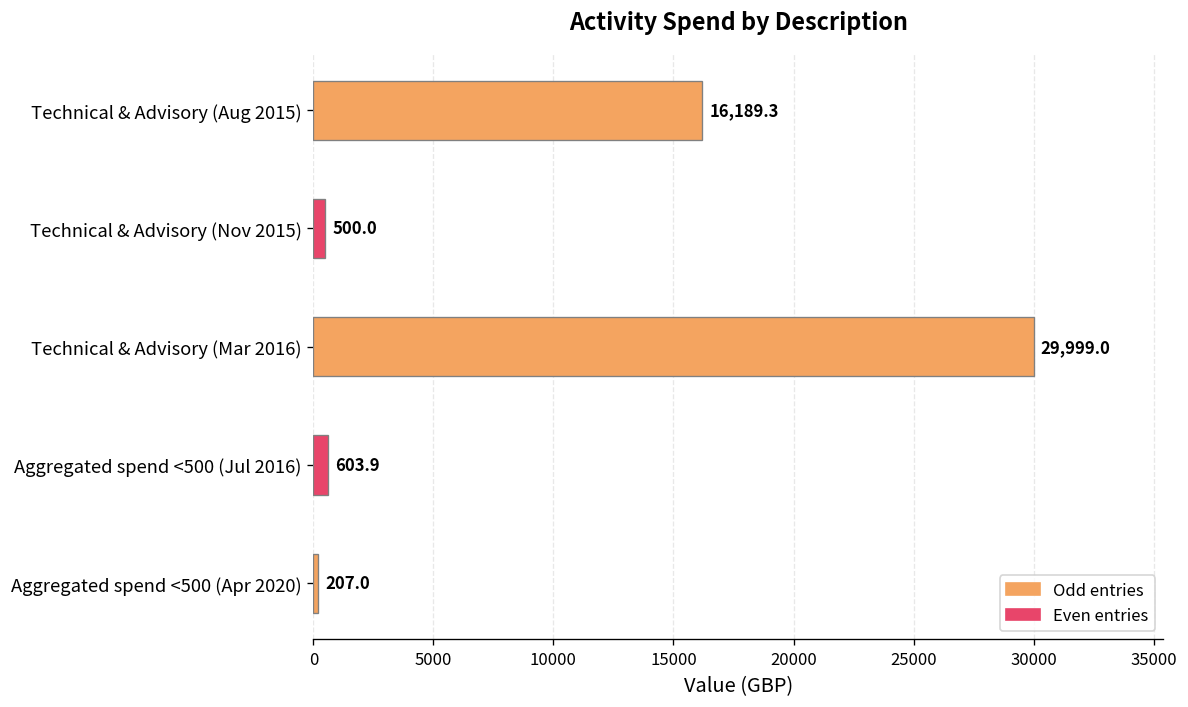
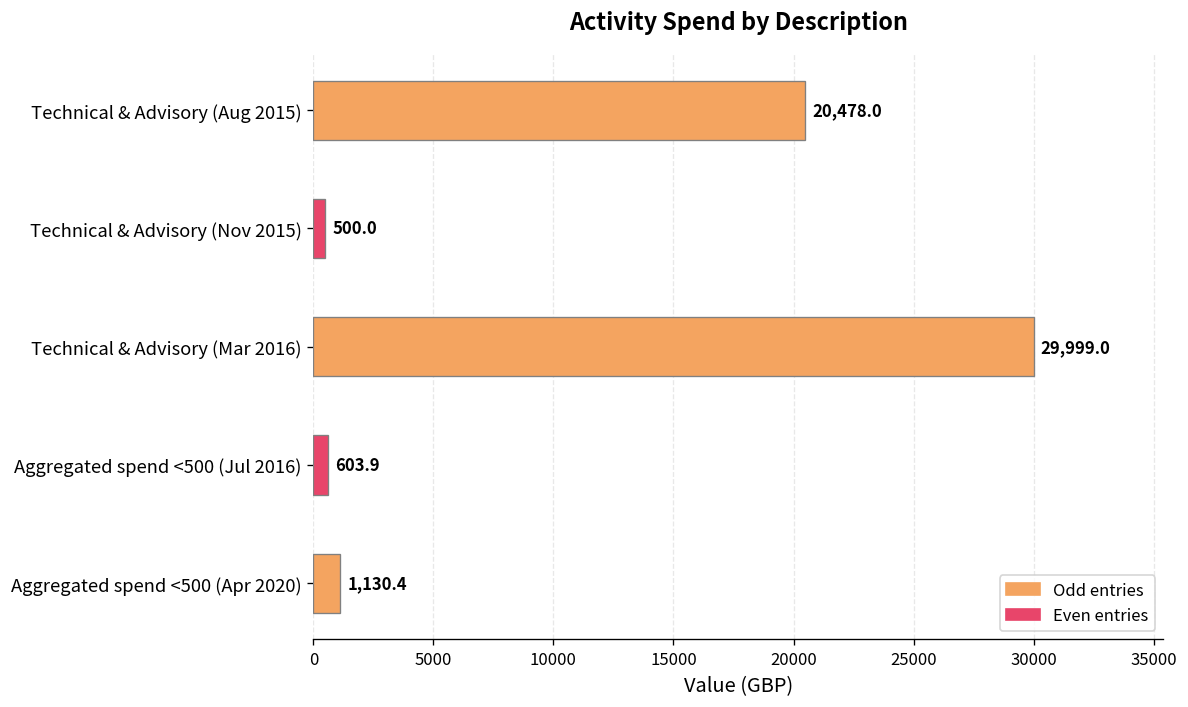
Technical & Advisory (Aug 2015): 16,189.3 -> 20,478.0
Aggregated spend <500 (Apr 2020): 207.0 -> 1,130.4
